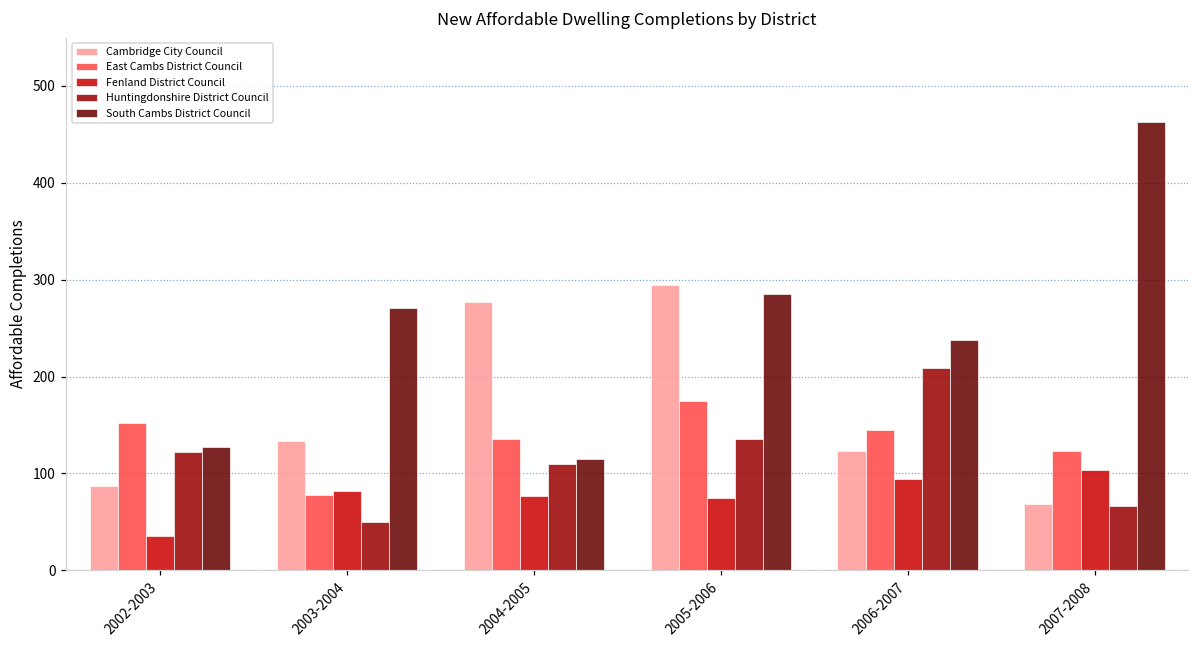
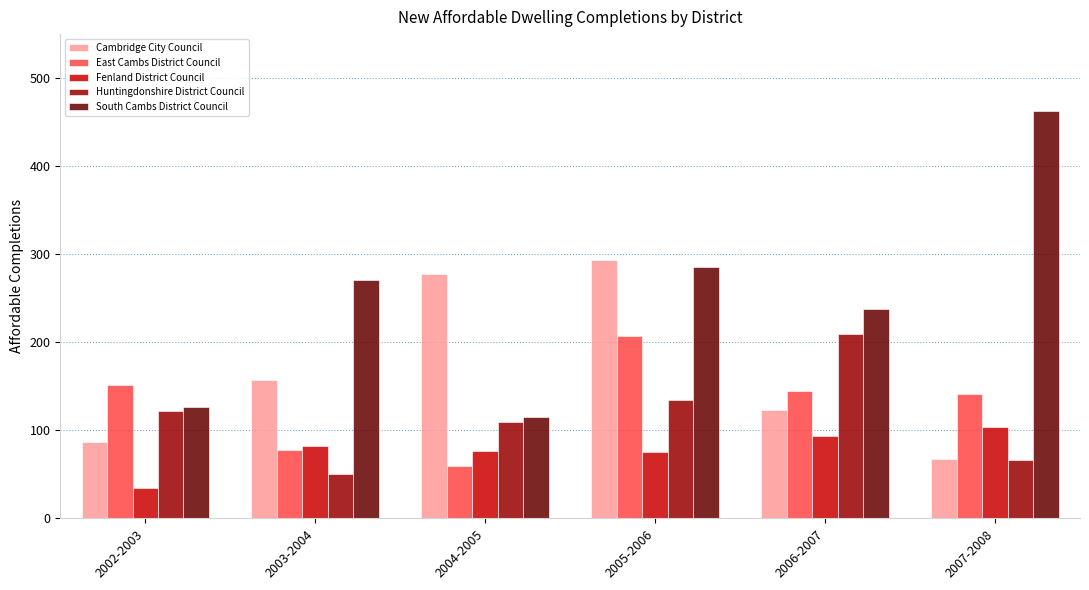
Cambridge City Council, 2003-2004: 130 -> 160
East Cambs District Council, 2004-2005: 140 -> 60
East Cambs District Council, 2005-2006: 180 -> 210
East Cambs District Council, 2007-2008: 120 -> 140
